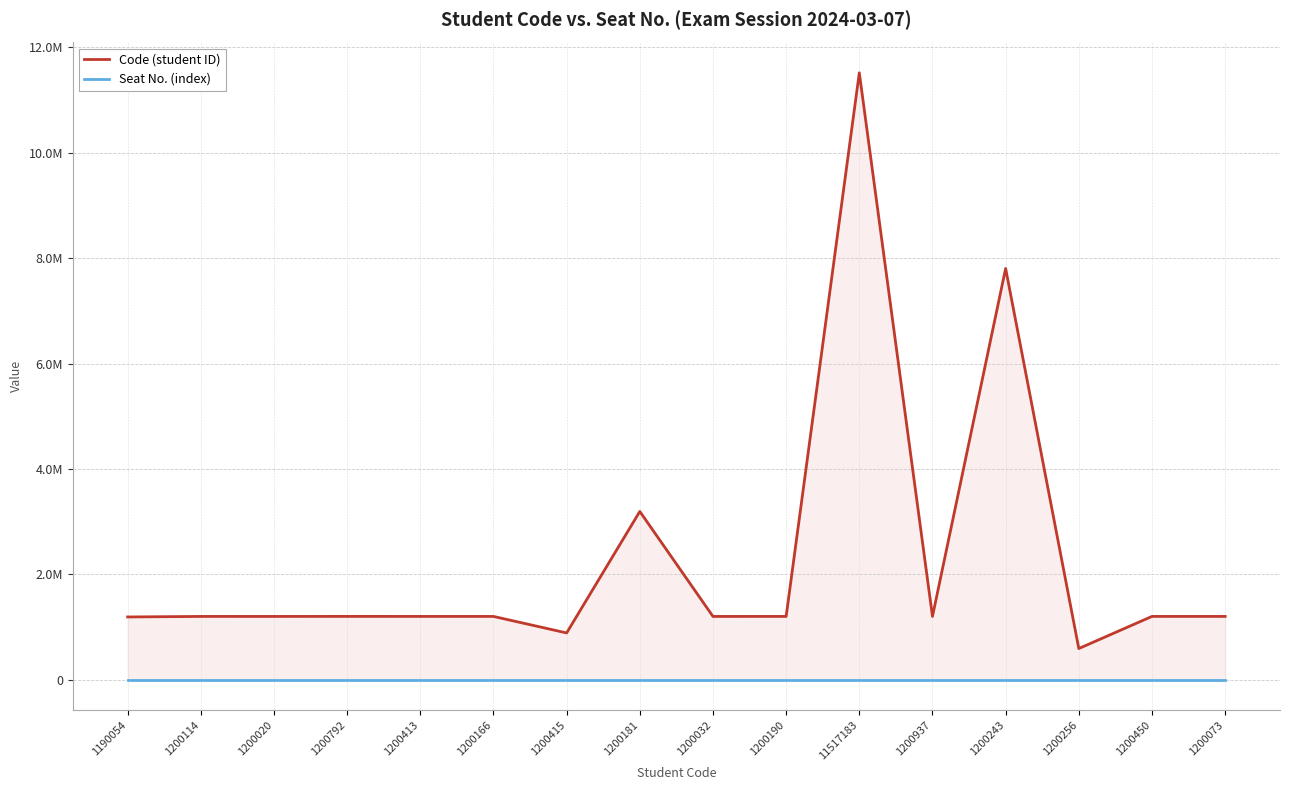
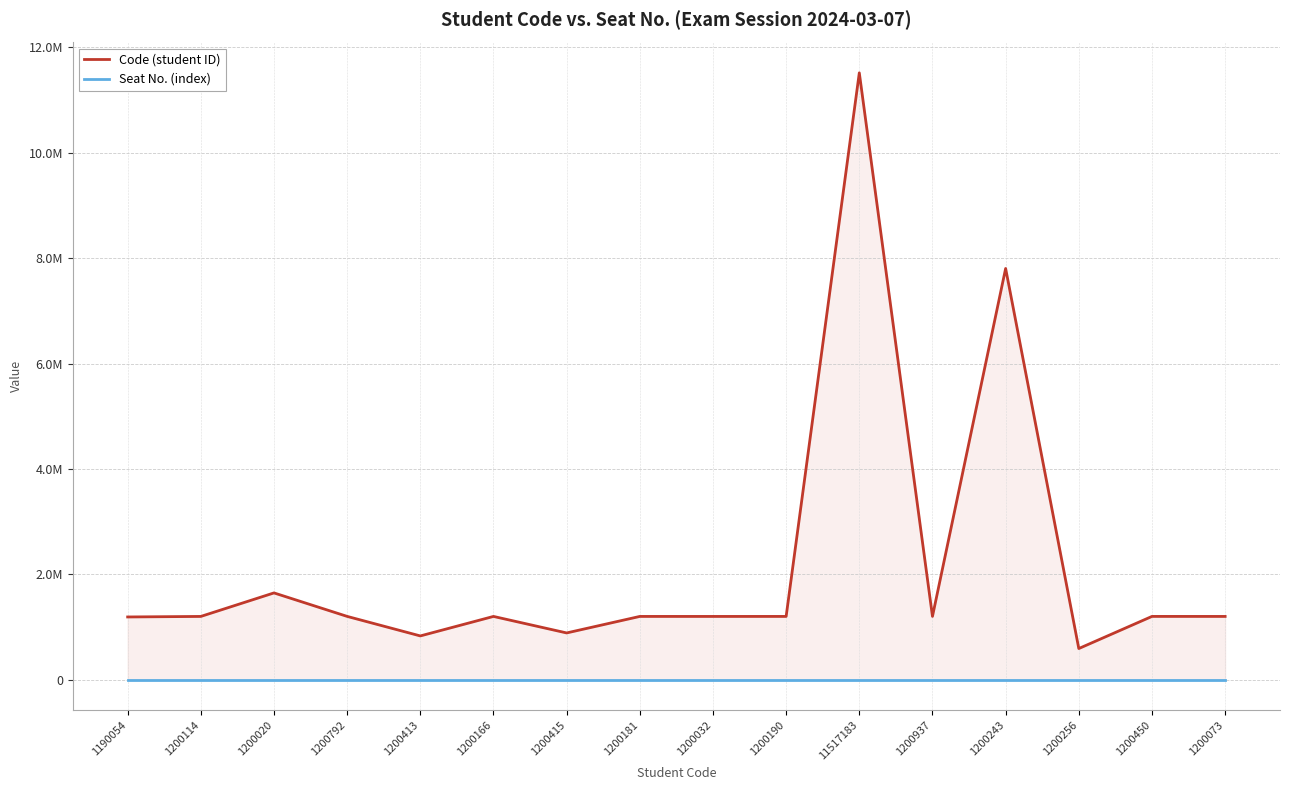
Code (student ID), 1200020: 1200000 -> 1600000
Code (student ID), 1200413: 1200000 -> 800000
Code (student ID), 1200181: 3200000 -> 1200000
